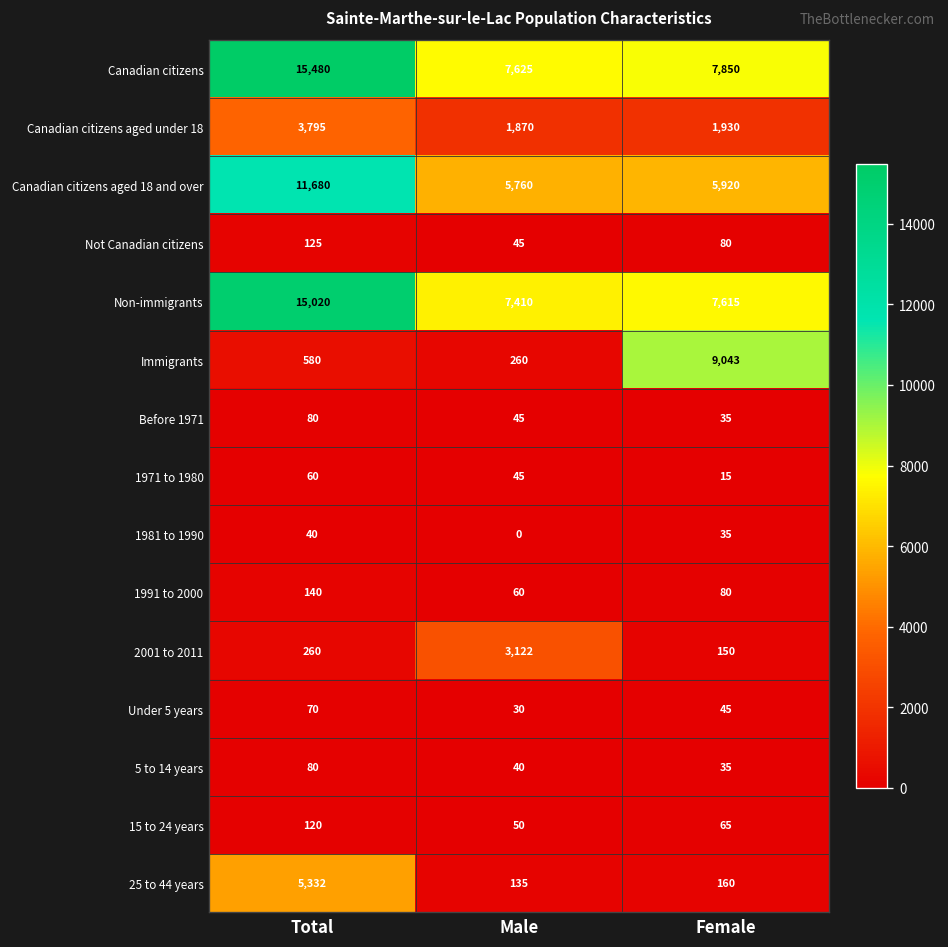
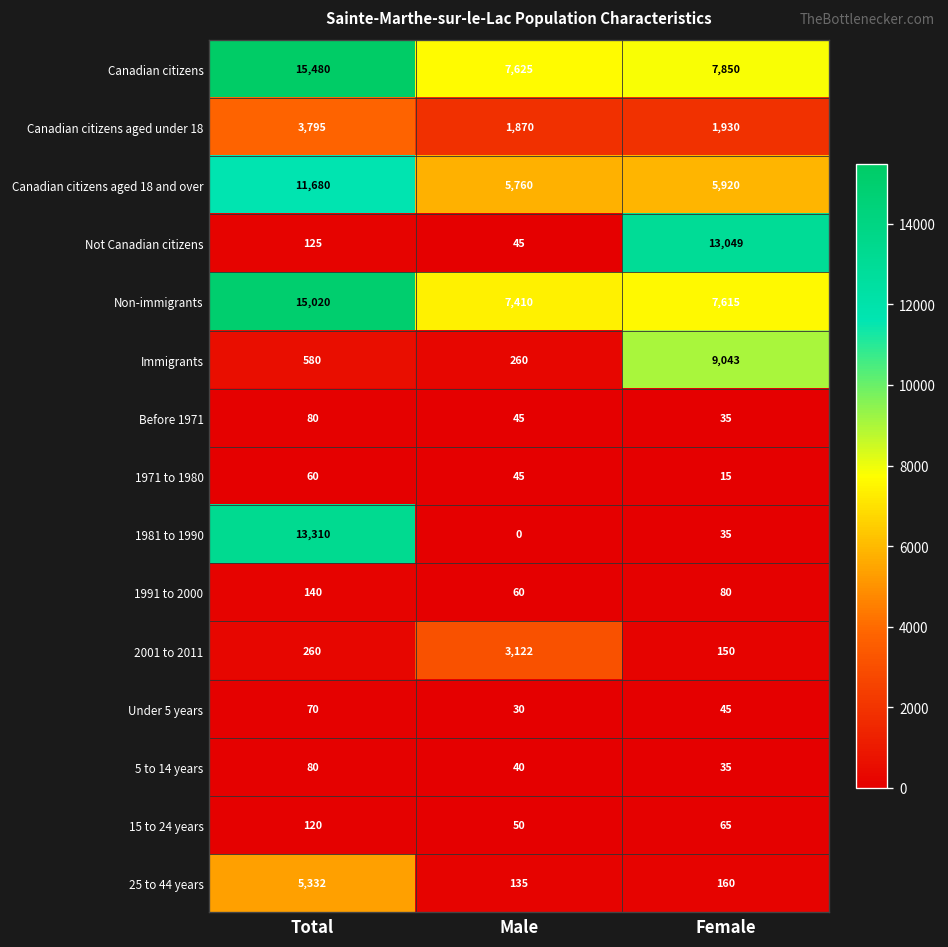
Not Canadian citizens, Female: 80 -> 13,049
1981 to 1990, Total: 40 -> 13,310
